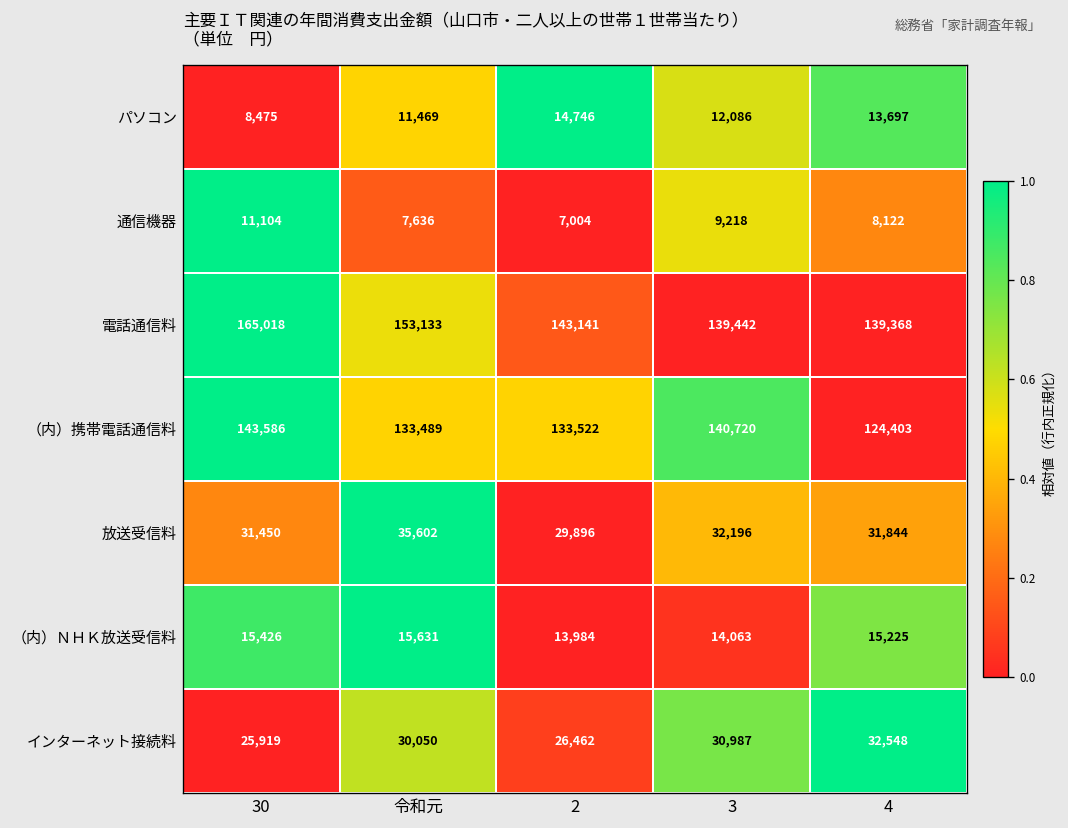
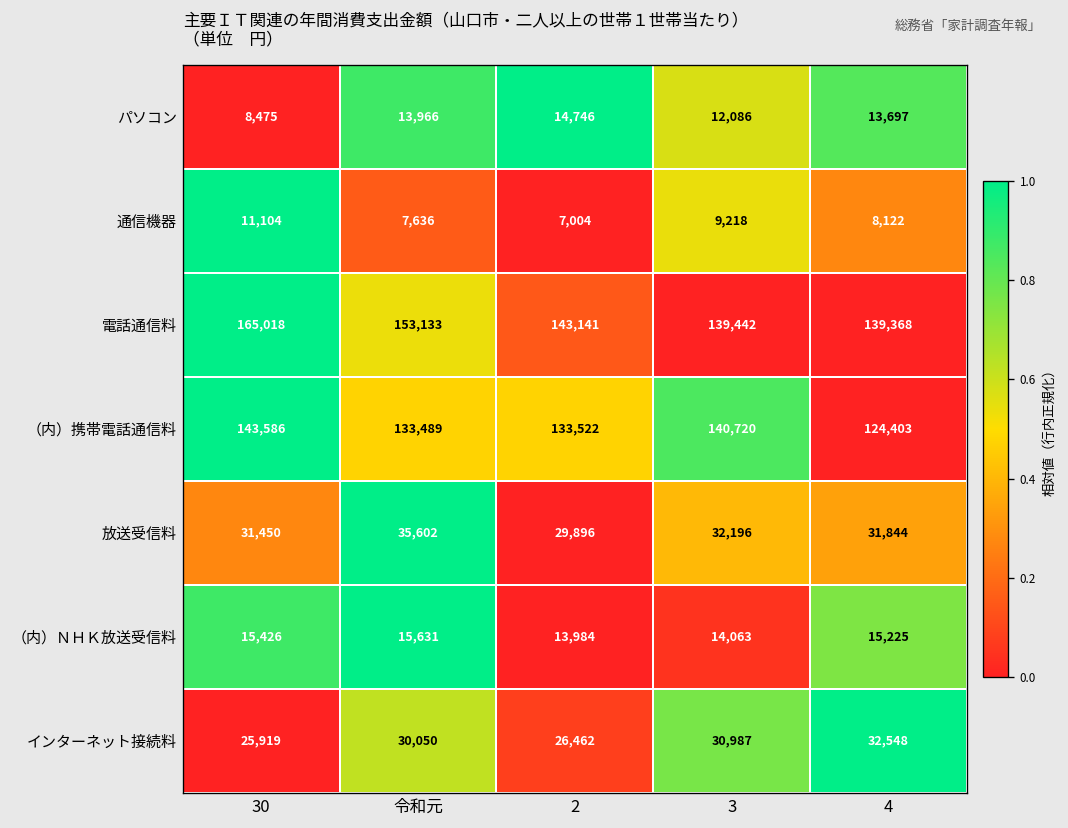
パソコン, 令和元: 11,469 -> 13,966
